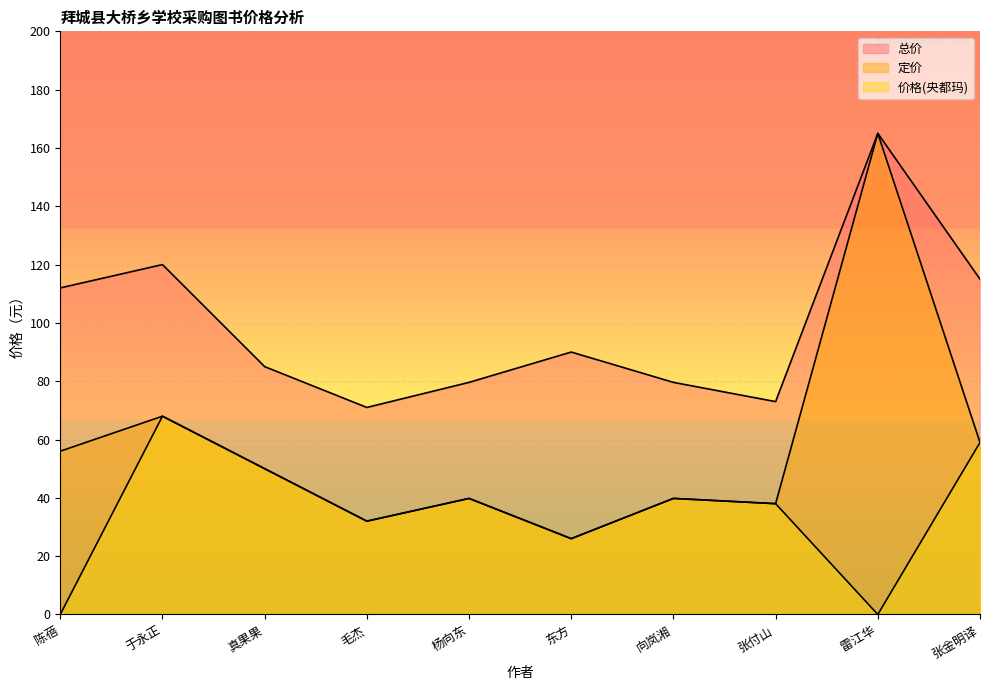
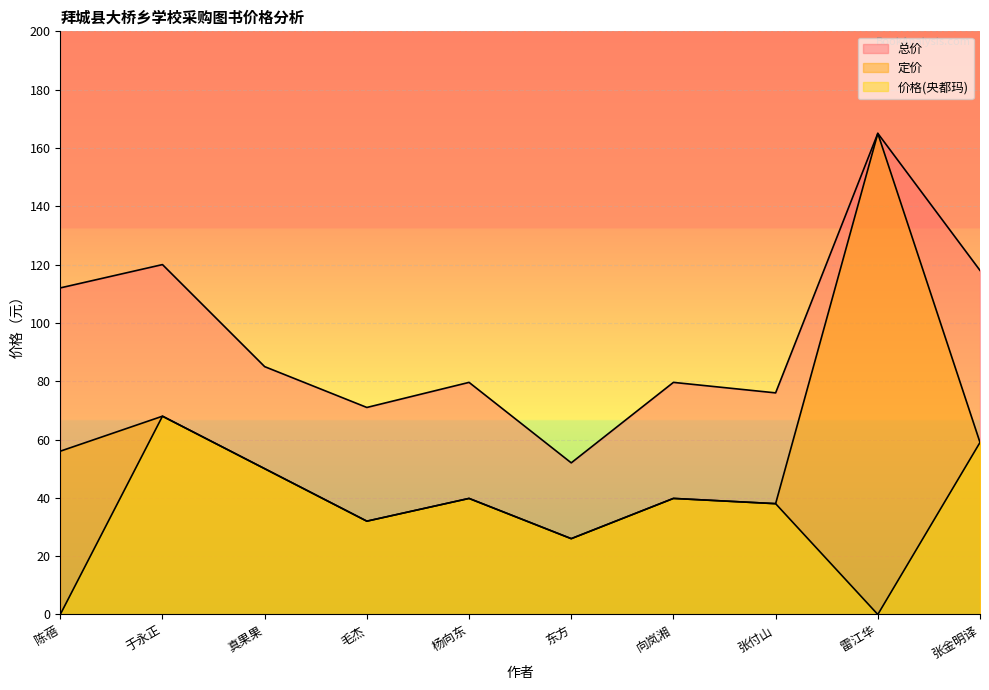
总价, 东方: 90 -> 52
总价, 张付山: 73 -> 76
总价, 张金明译: 115 -> 118
